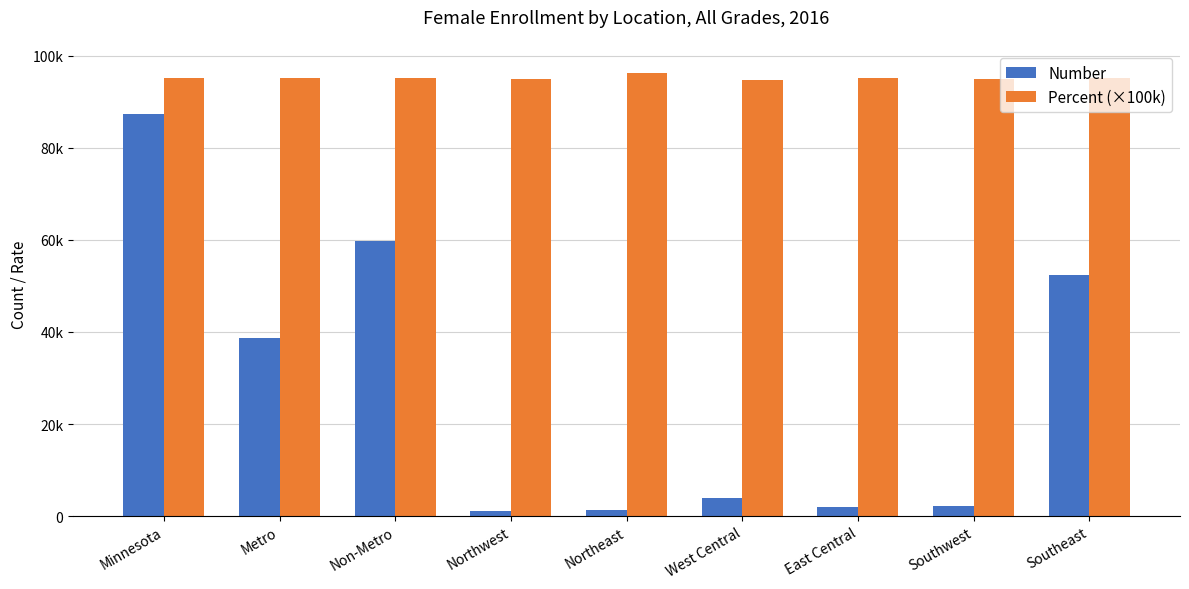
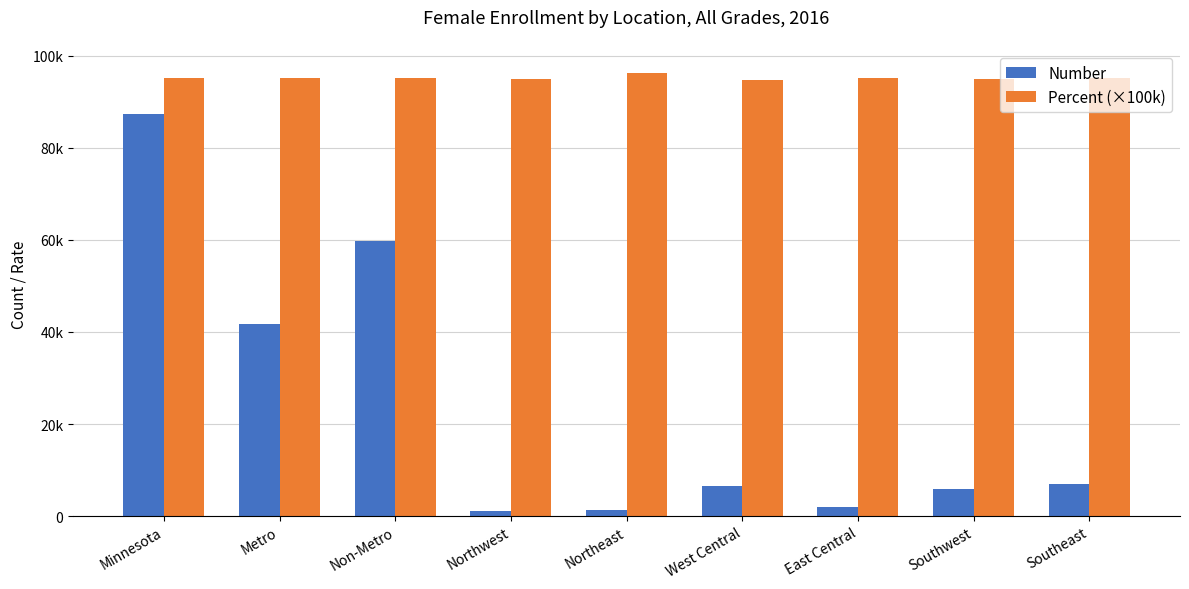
Number, Metro: 39000 -> 42000
Number, West Central: 4000 -> 7000
Number, Southwest: 2000 -> 6000
Number, Southeast: 52000 -> 7000
